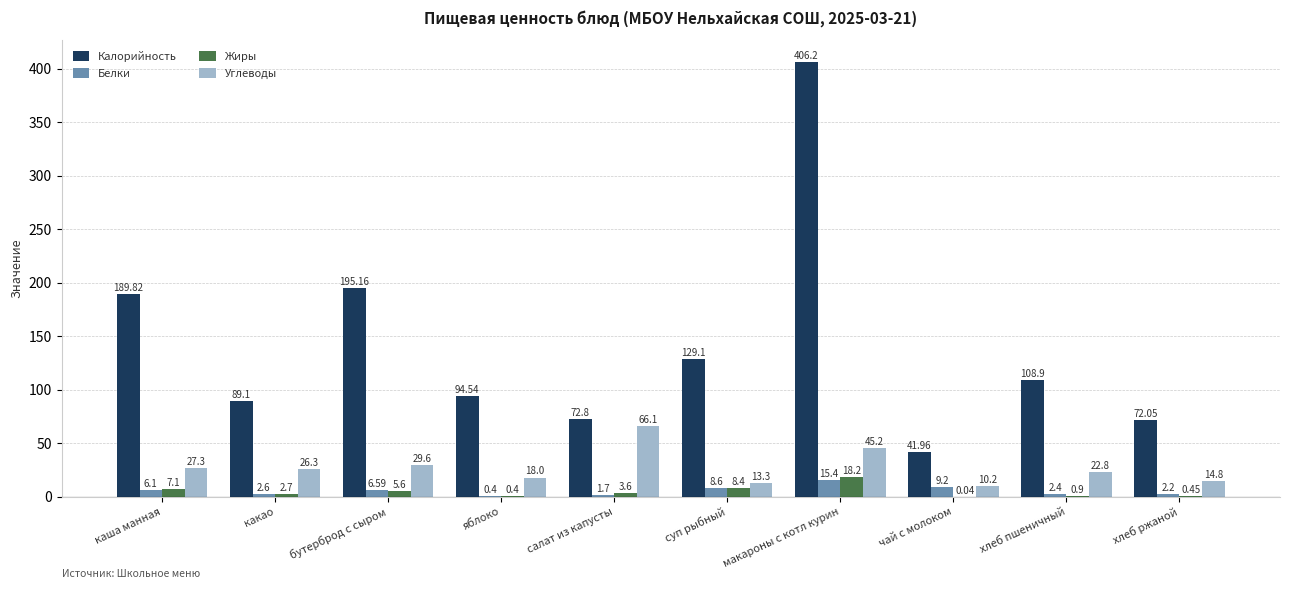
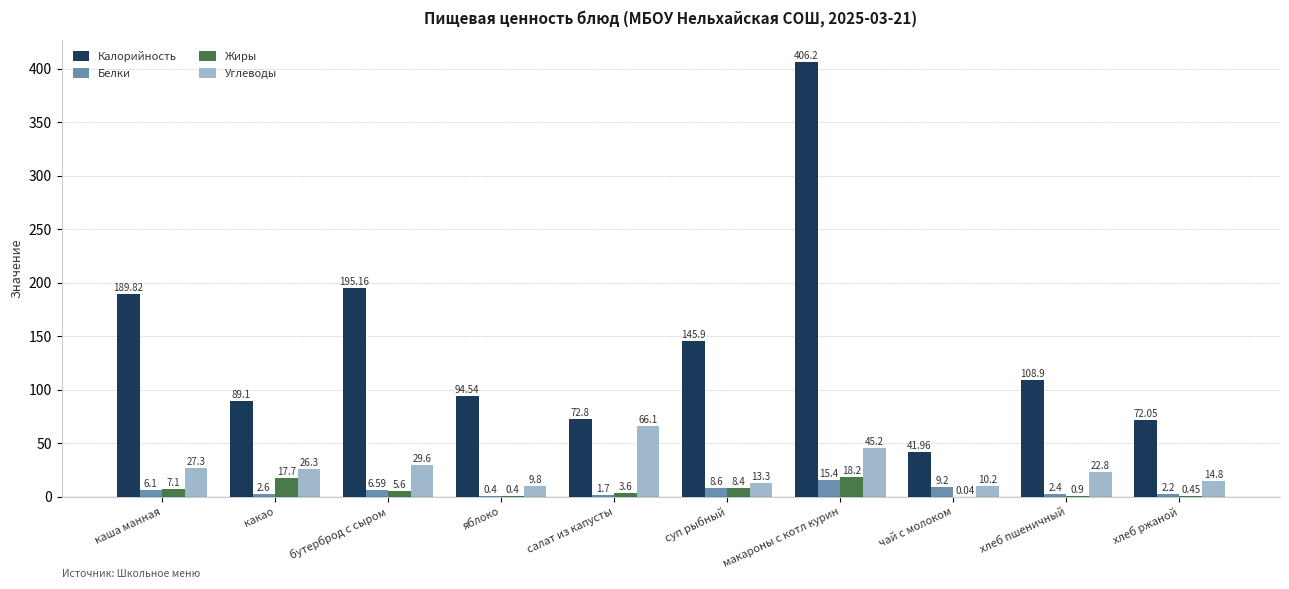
Жиры, какао: 2.7 -> 17.7
Углеводы, яблоко: 18.0 -> 9.8
Калорийность, суп рыбный: 129.1 -> 145.9
